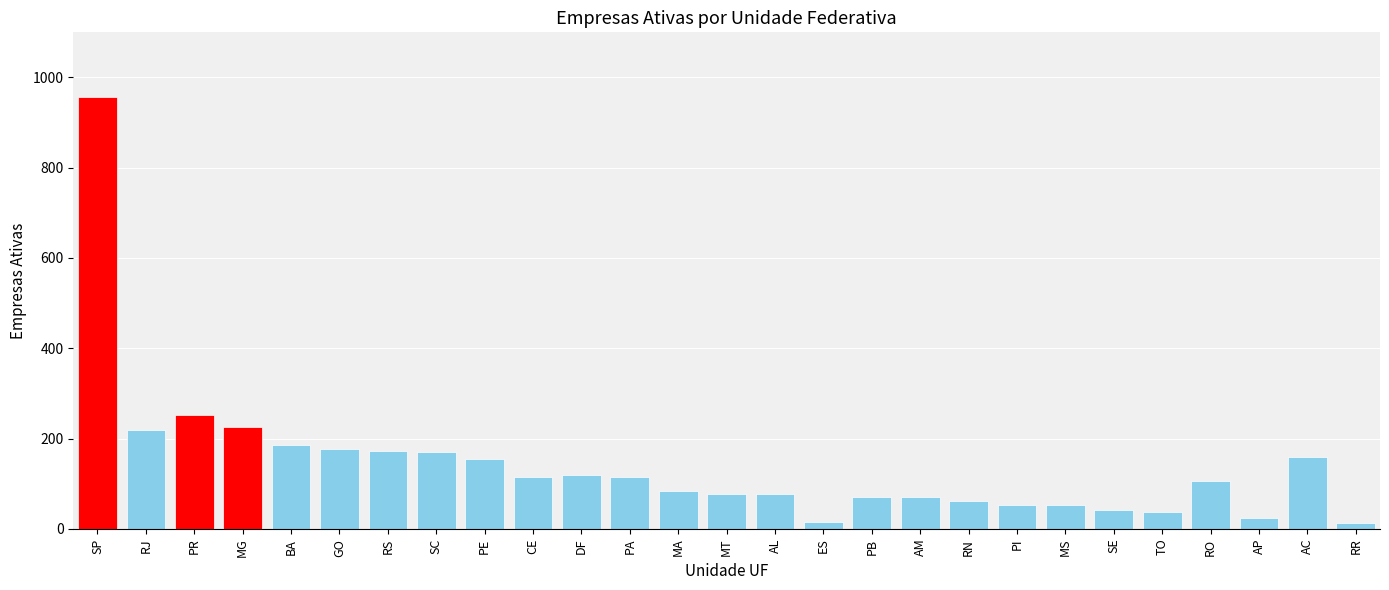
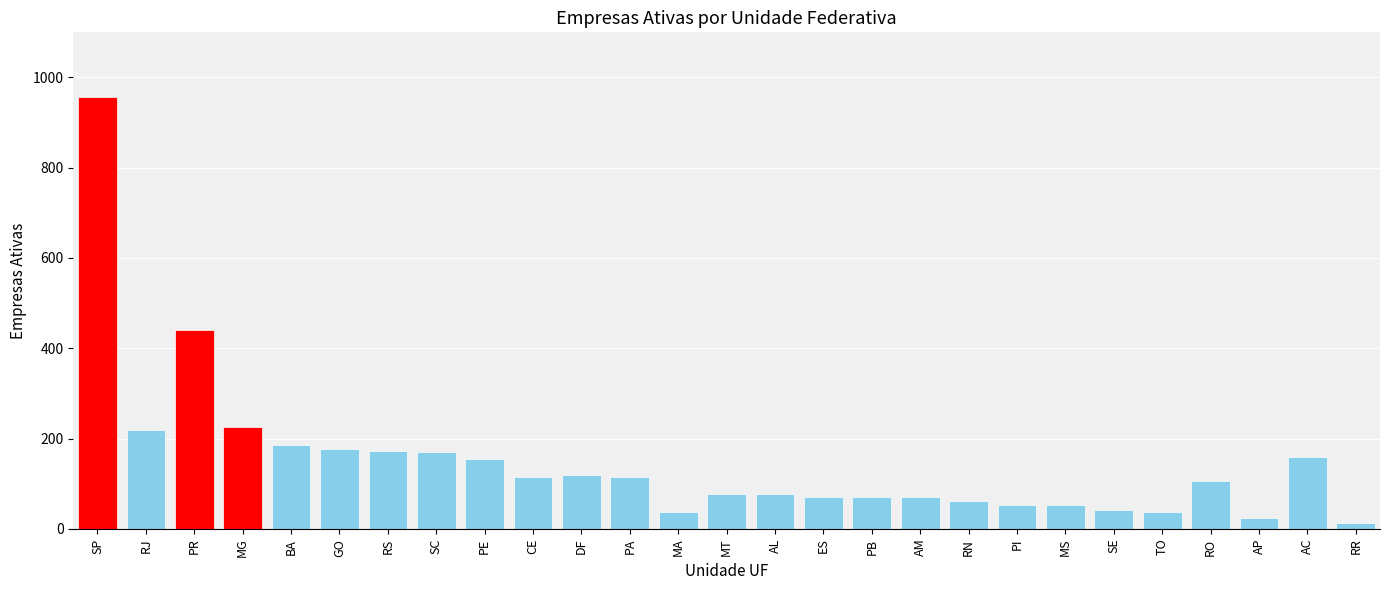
PR: 250 -> 440
MA: 90 -> 40
ES: 20 -> 70
